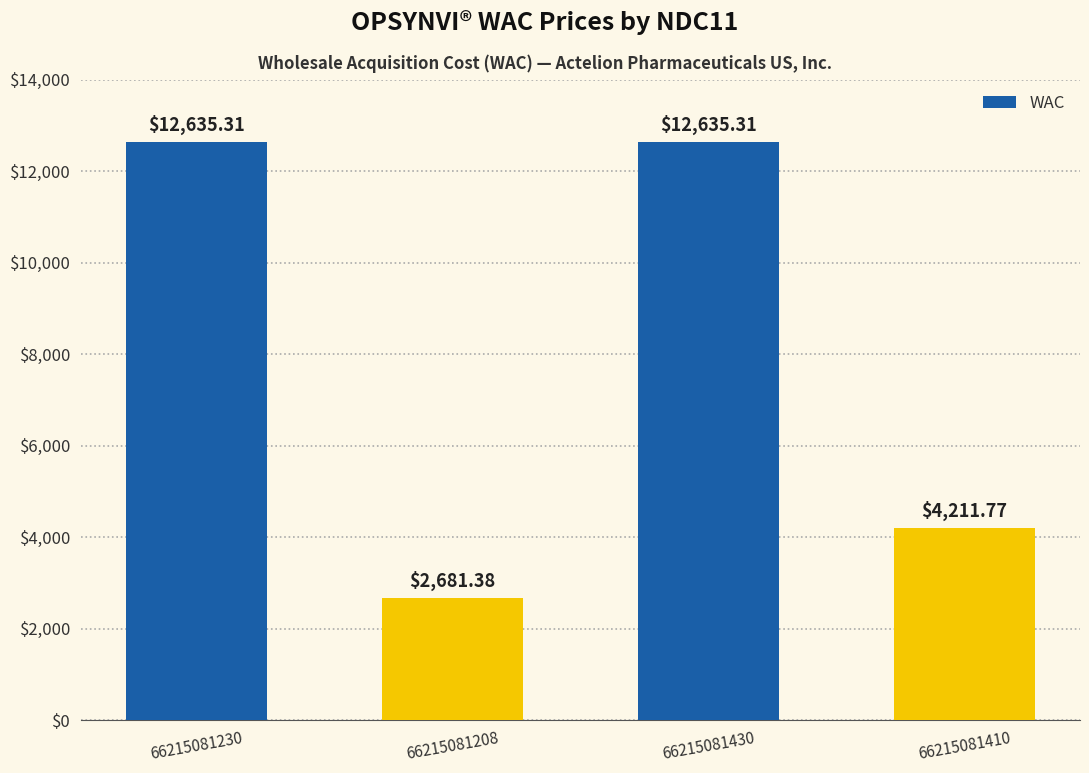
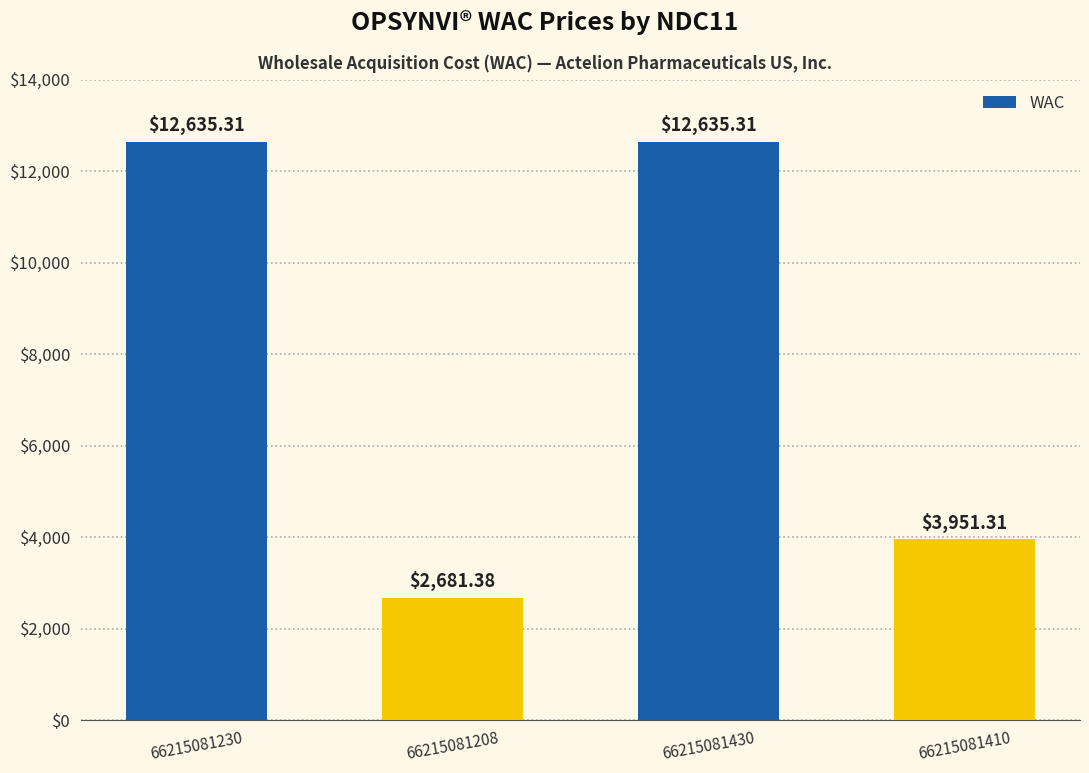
66215081410: $4,211.77 -> $3,951.31
